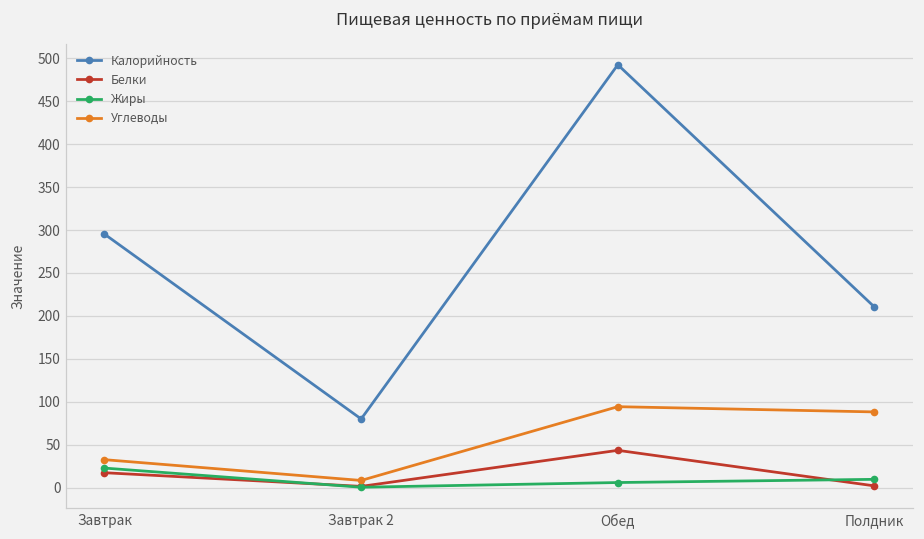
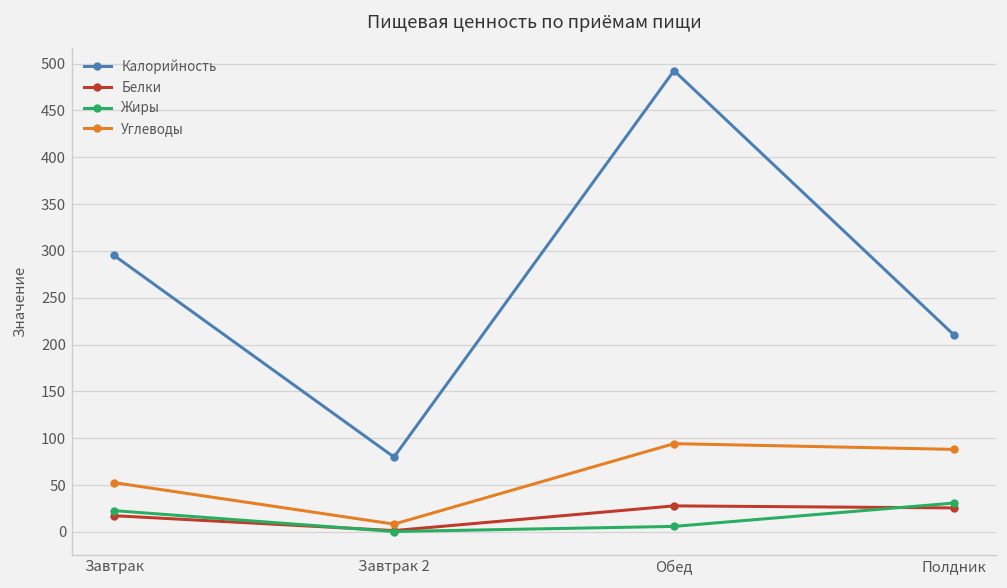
Углеводы, Завтрак: 30 -> 50
Белки, Обед: 40 -> 30
Белки, Полдник: 0 -> 30
Жиры, Полдник: 10 -> 30
